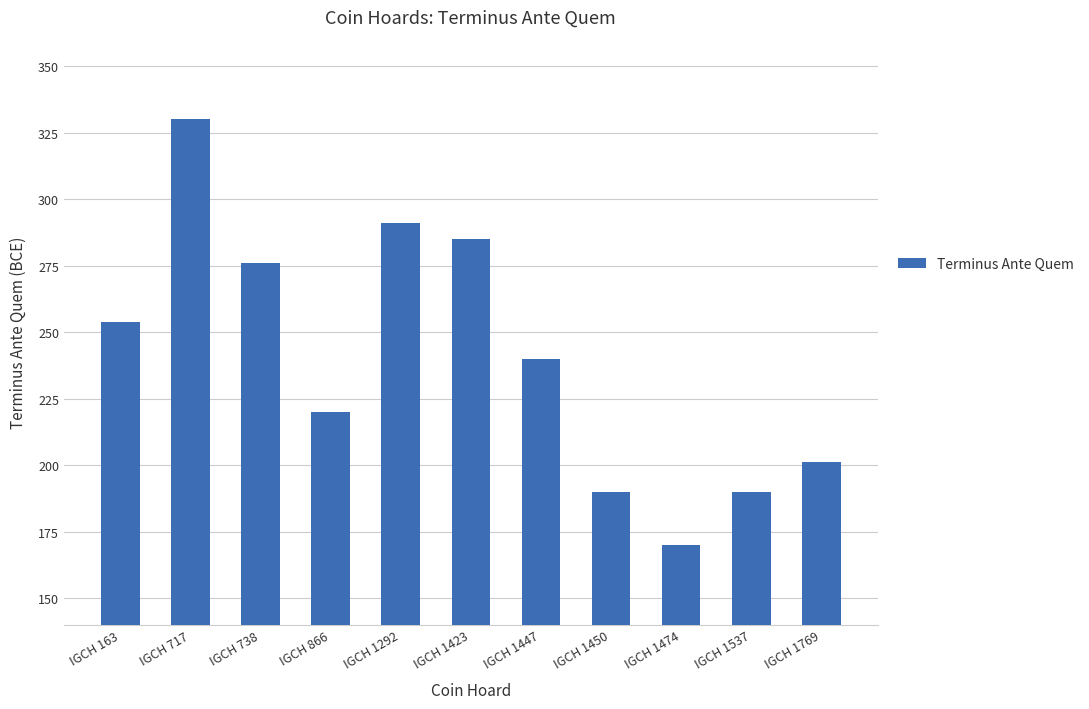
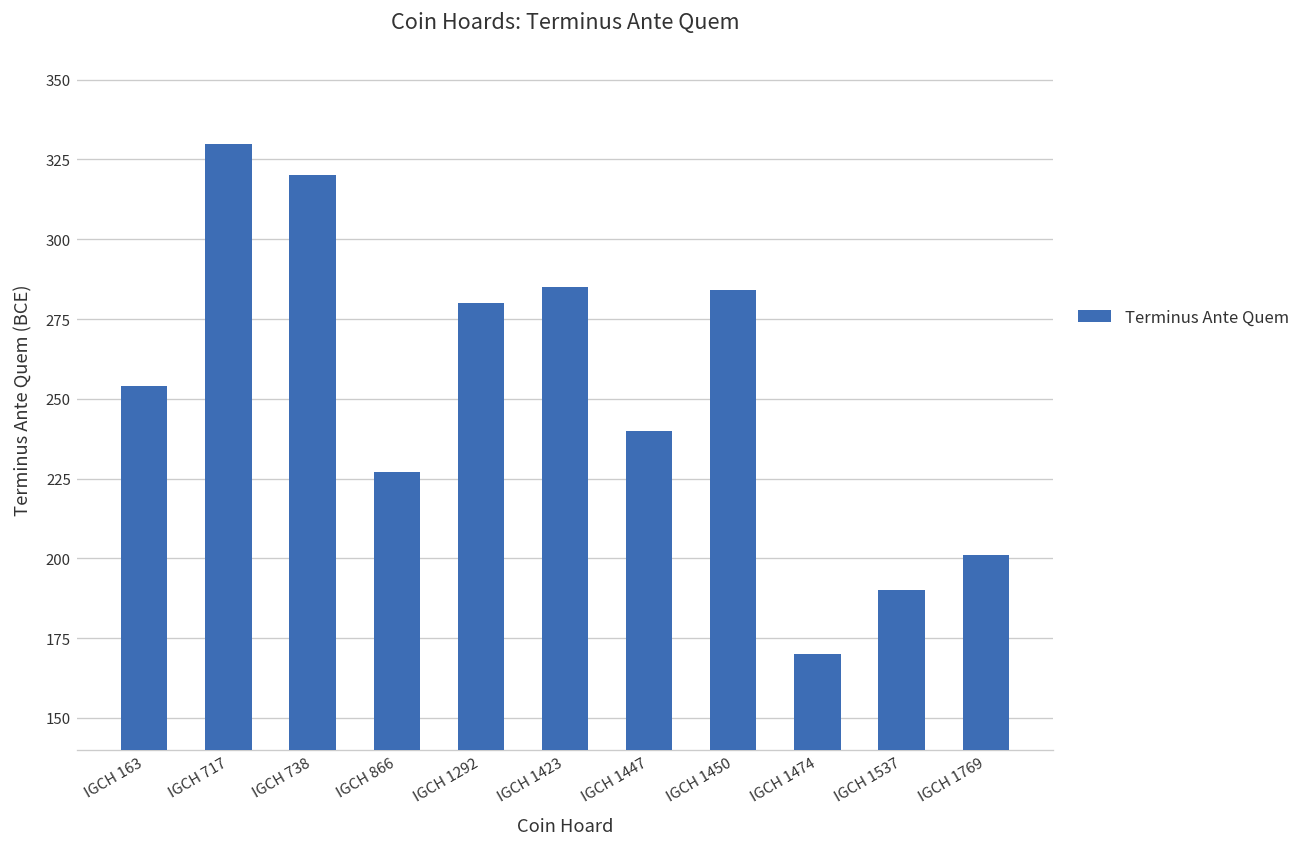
IGCH 738: 276 -> 320
IGCH 866: 220 -> 227
IGCH 1292: 291 -> 280
IGCH 1450: 190 -> 284
